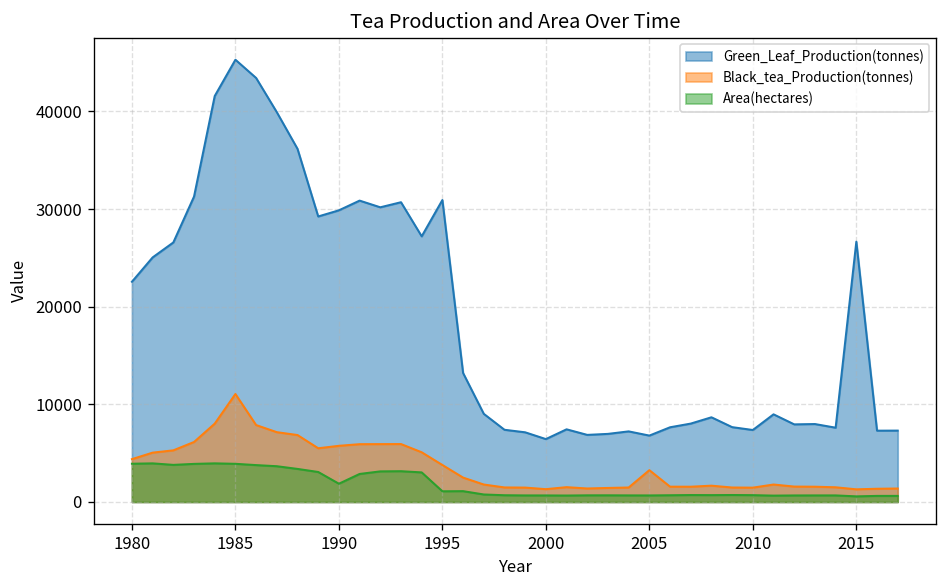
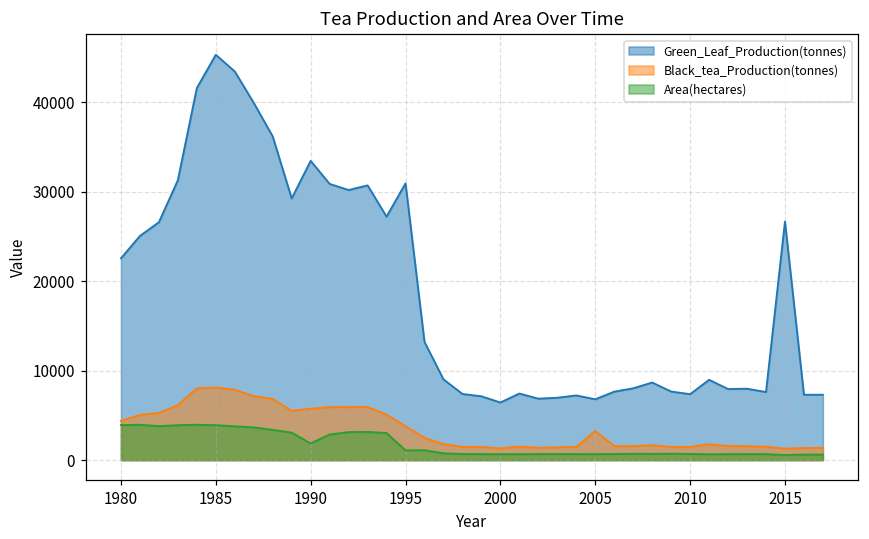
Black_tea_Production(tonnes), 1985: 11000 -> 8000
Green_Leaf_Production(tonnes), 1990: 30000 -> 33000
